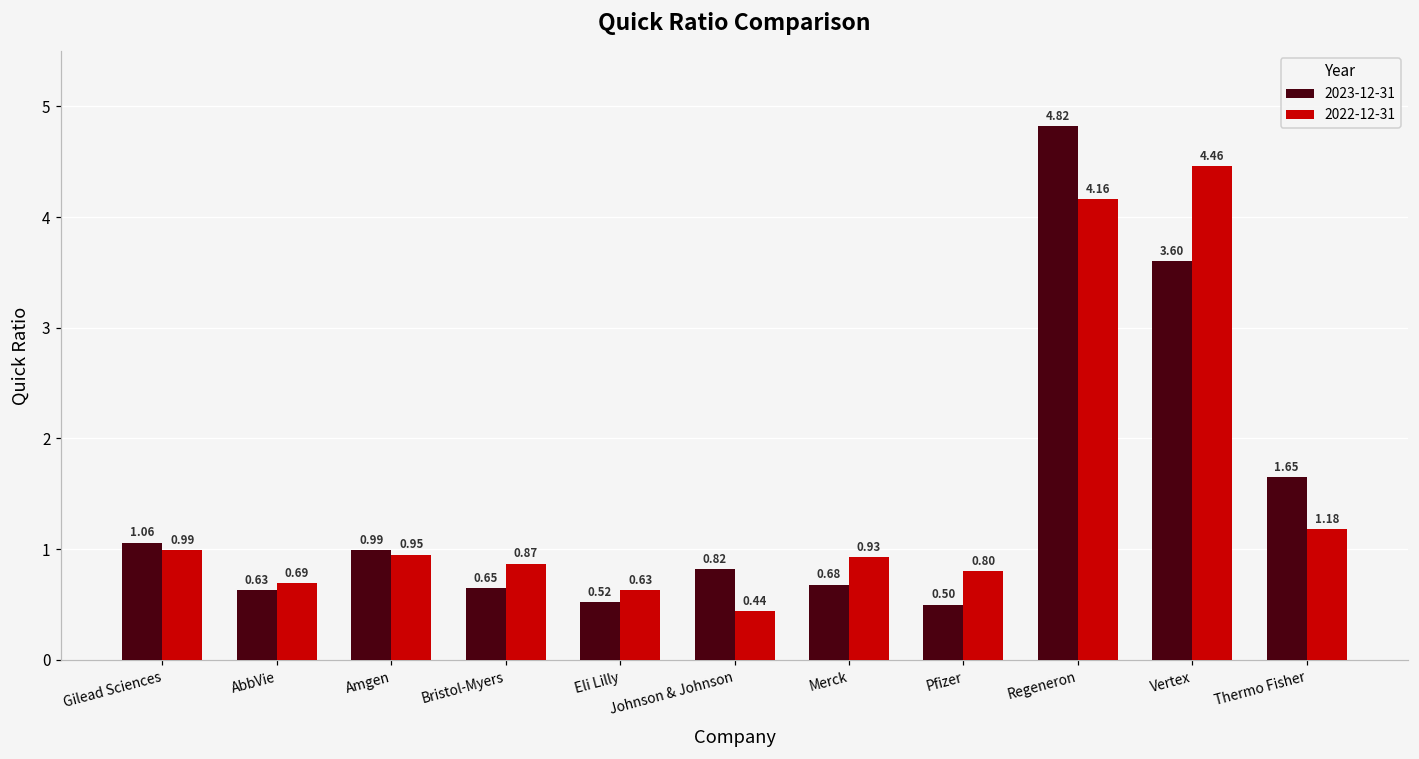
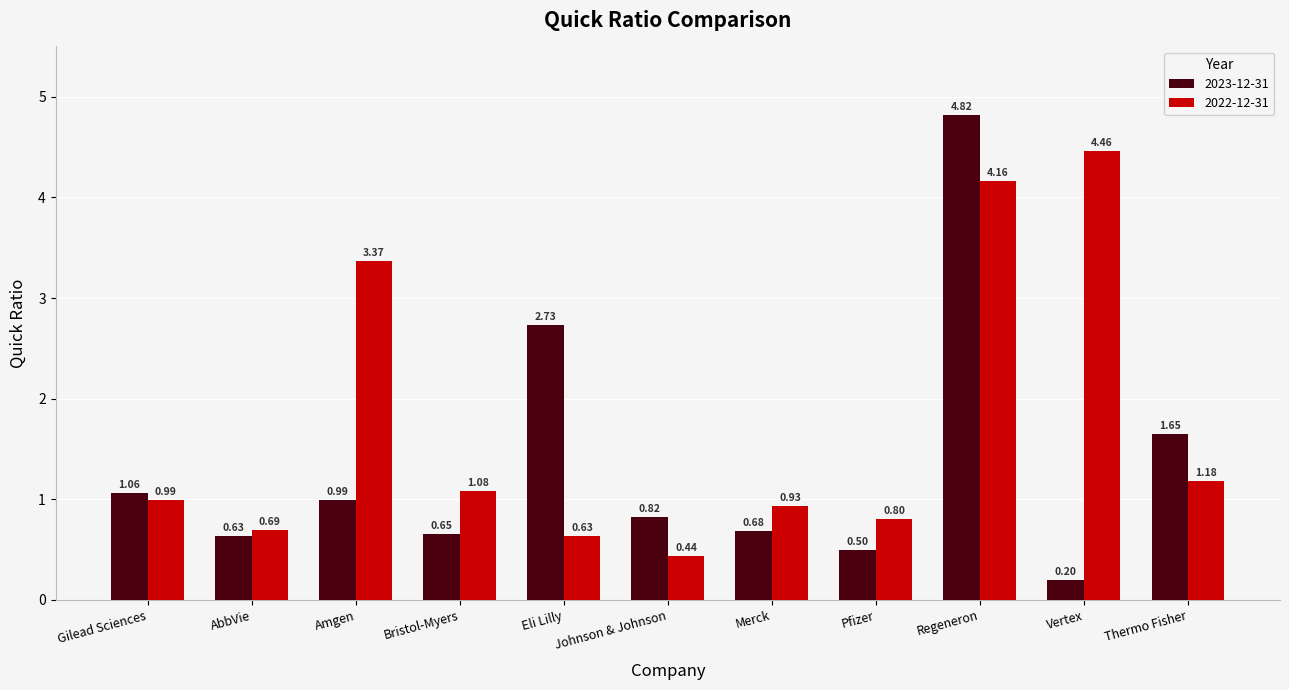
2022-12-31, Amgen: 0.95 -> 3.37
2022-12-31, Bristol-Myers: 0.87 -> 1.08
2023-12-31, Eli Lilly: 0.52 -> 2.73
2023-12-31, Vertex: 3.60 -> 0.20
